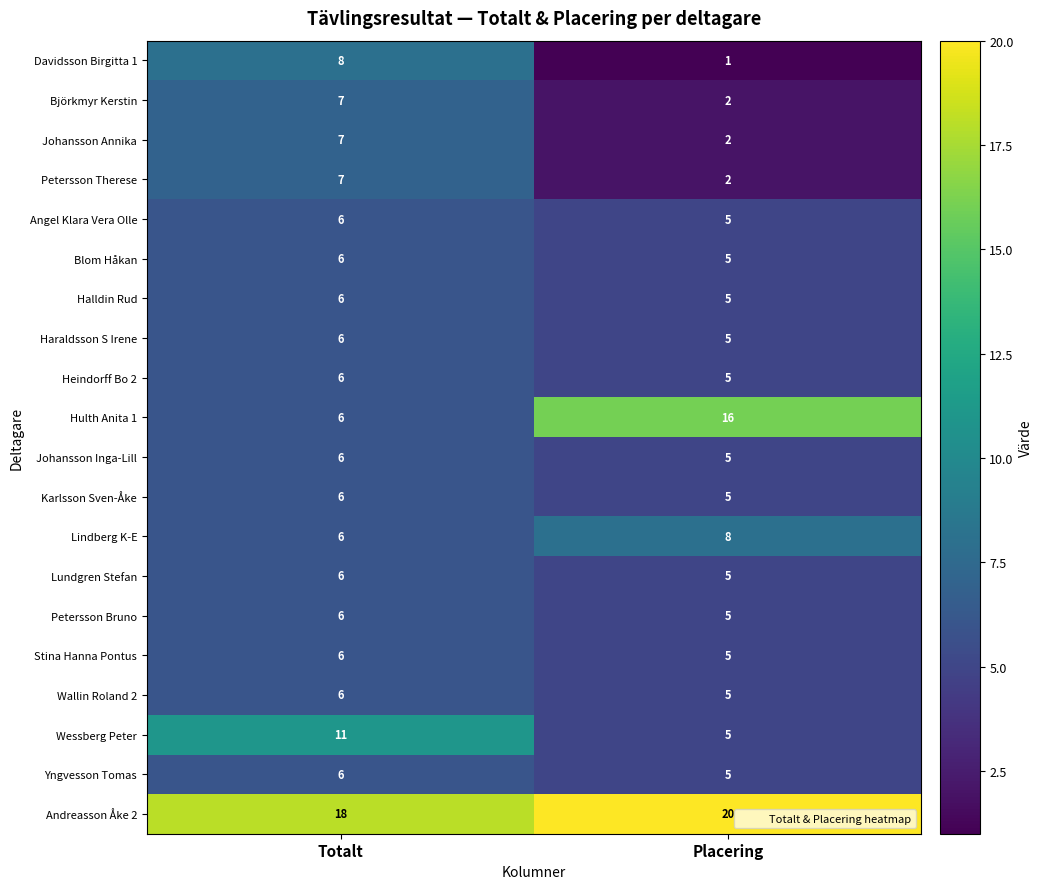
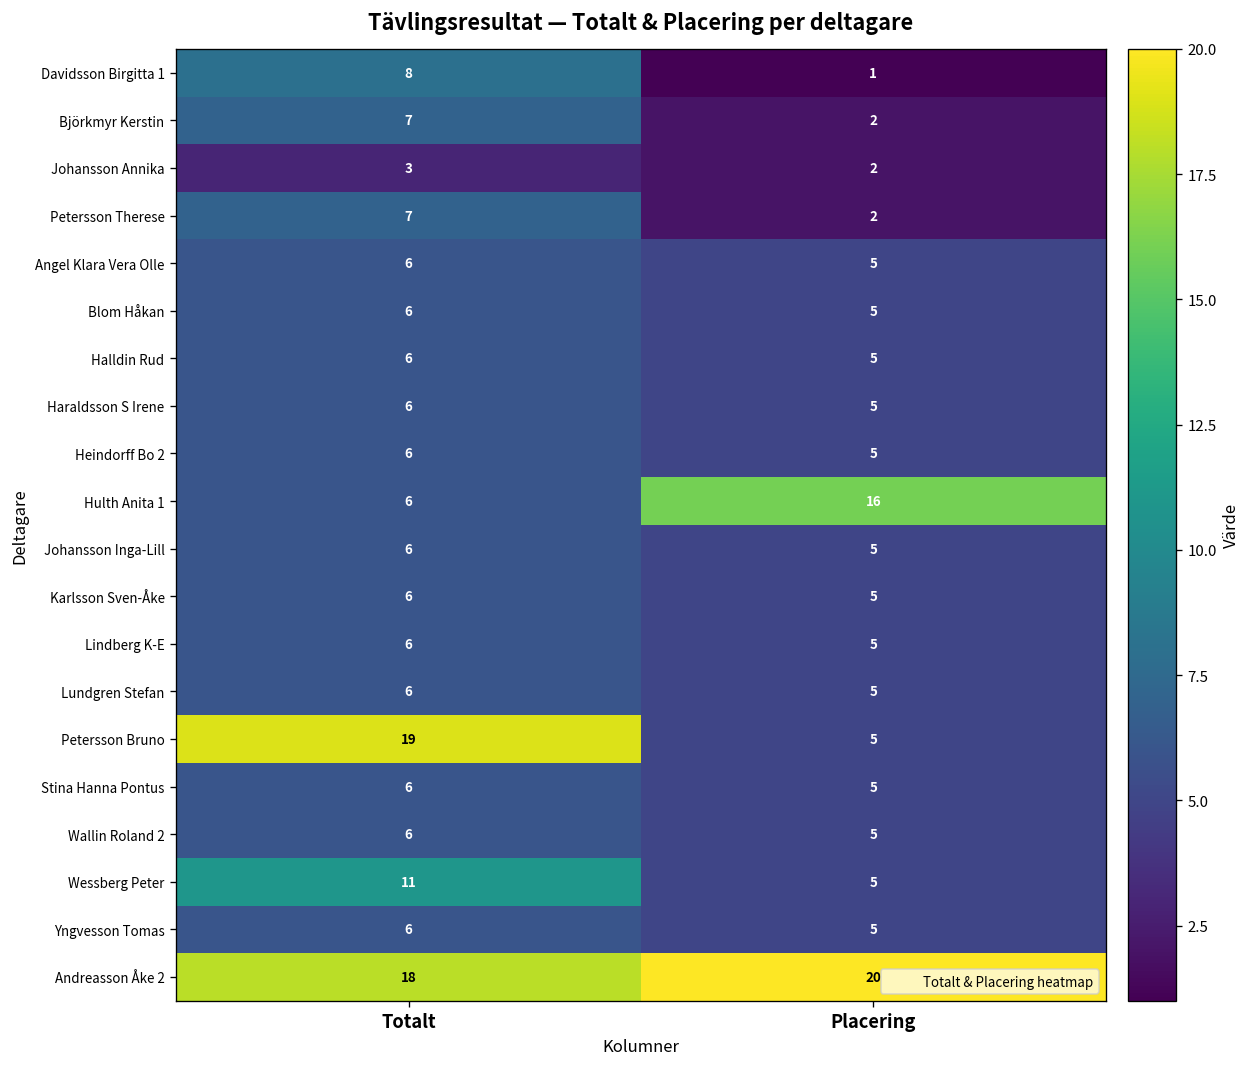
Johansson Annika, Totalt: 7 -> 3
Lindberg K-E, Placering: 8 -> 5
Petersson Bruno, Totalt: 6 -> 19
